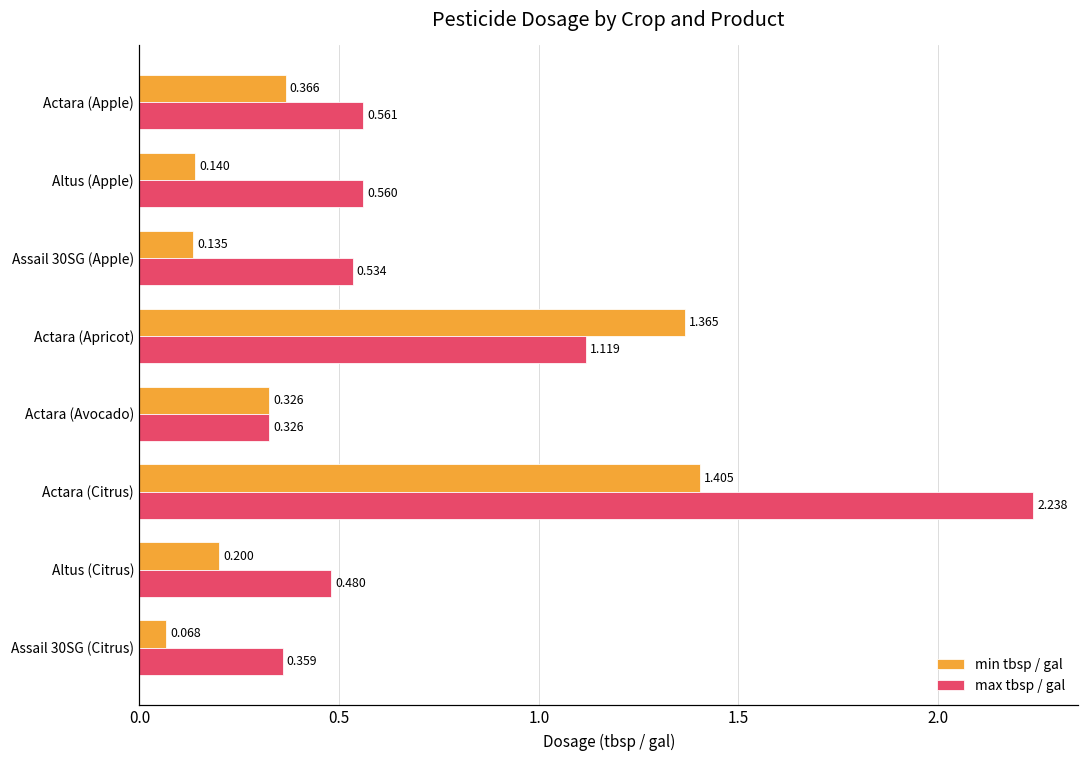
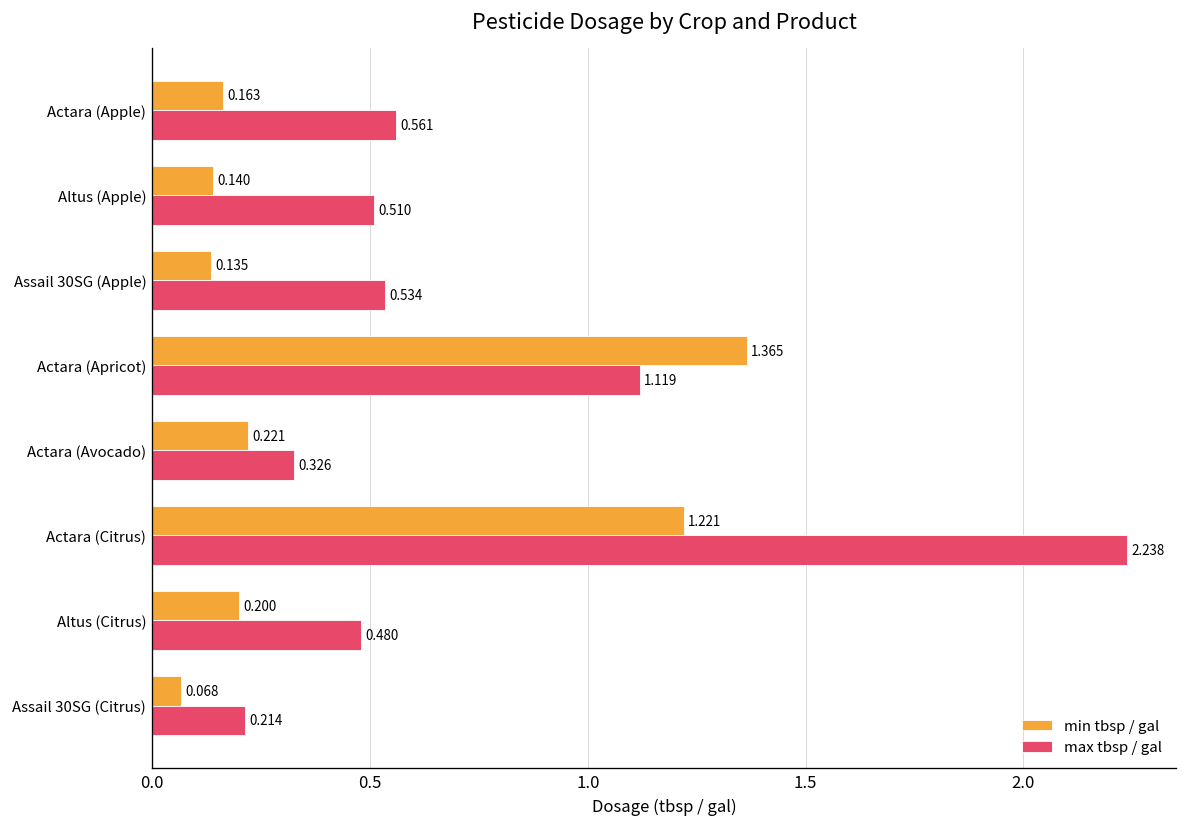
min tbsp / gal, Actara (Apple): 0.366 -> 0.163
max tbsp / gal, Altus (Apple): 0.560 -> 0.510
min tbsp / gal, Actara (Avocado): 0.326 -> 0.221
min tbsp / gal, Actara (Citrus): 1.405 -> 1.221
max tbsp / gal, Assail 30SG (Citrus): 0.359 -> 0.214
